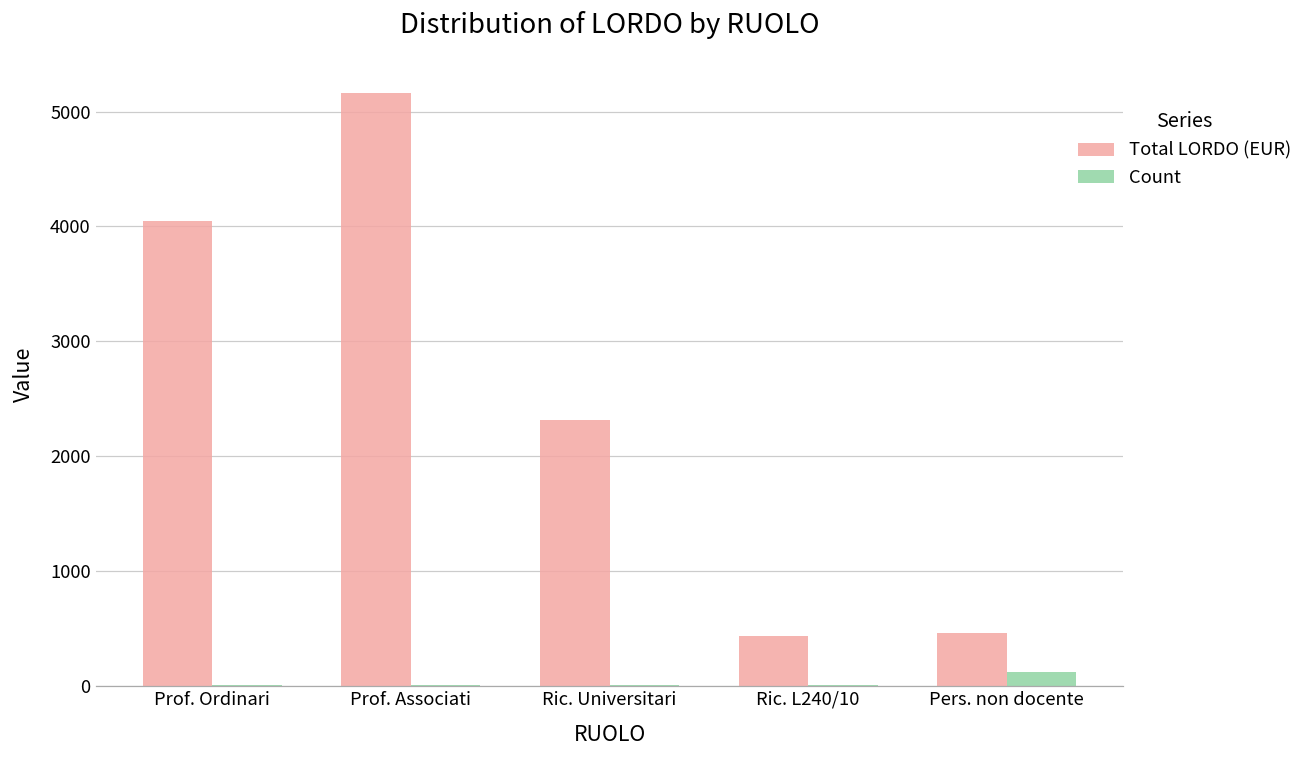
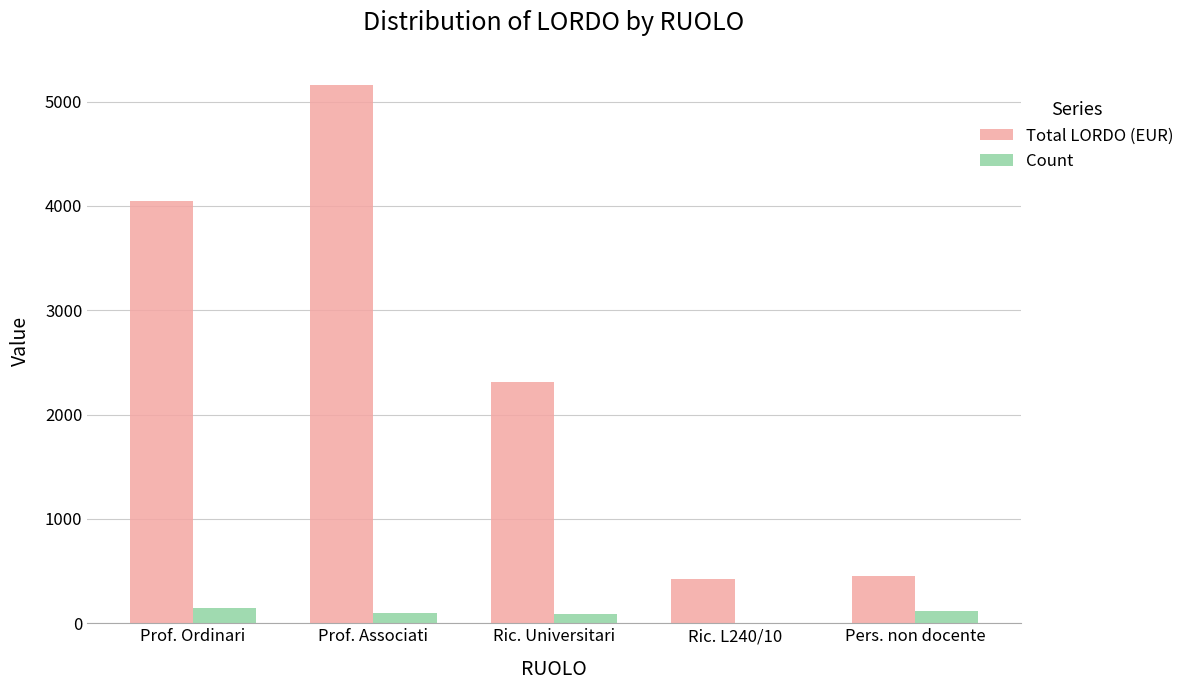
Count, Prof. Ordinari: 10 -> 150
Count, Prof. Associati: 10 -> 100
Count, Ric. Universitari: 0 -> 80
